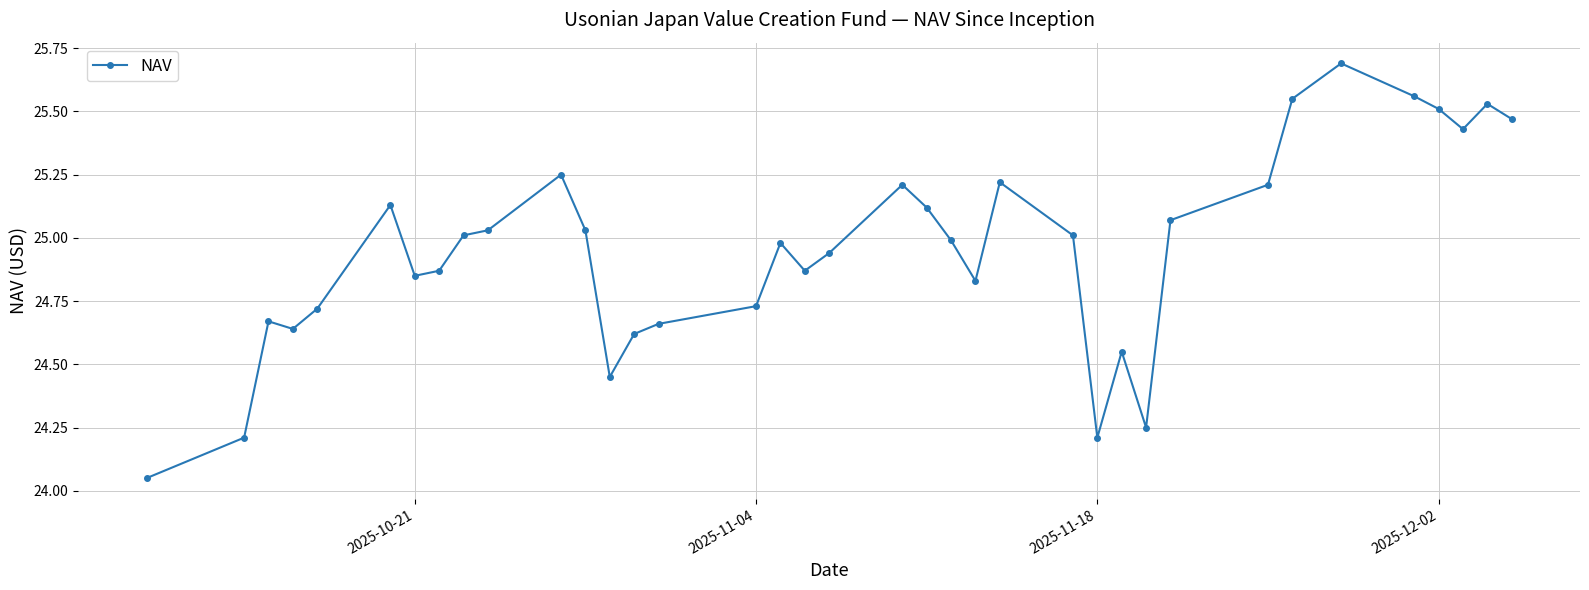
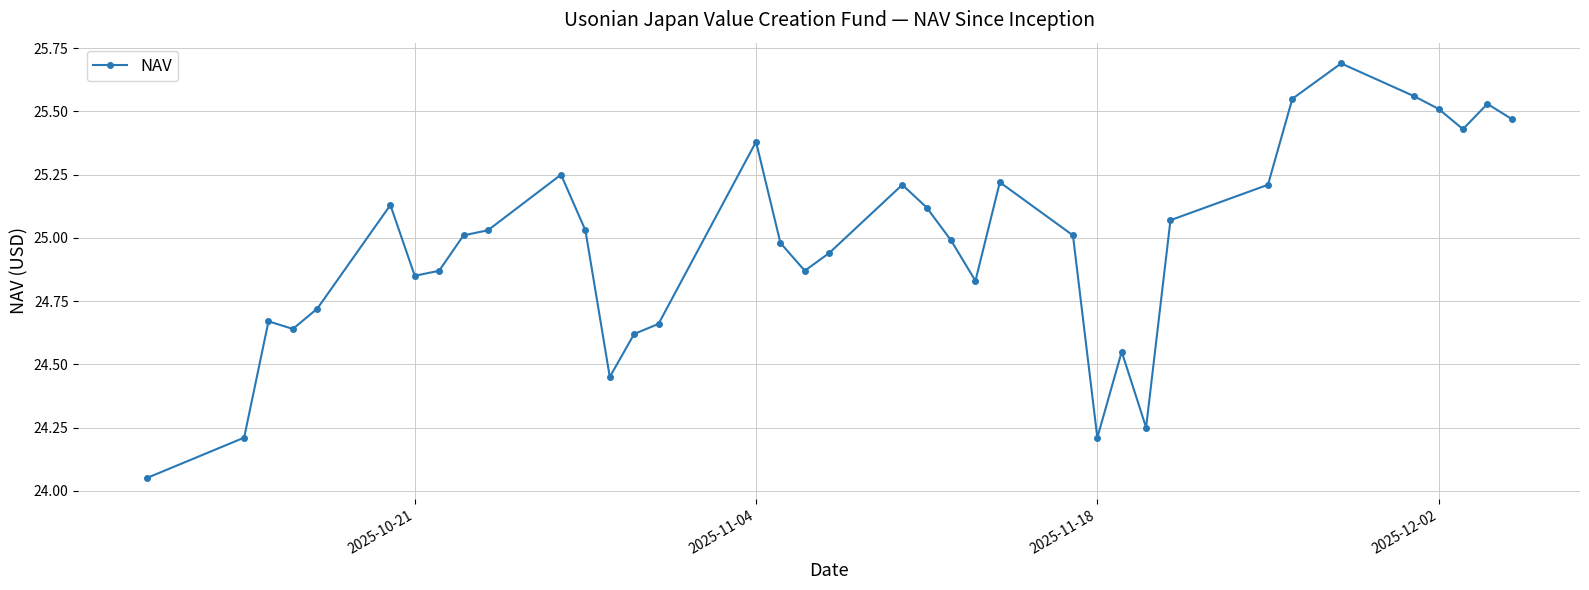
2025-11-04: 24.73 -> 25.38
